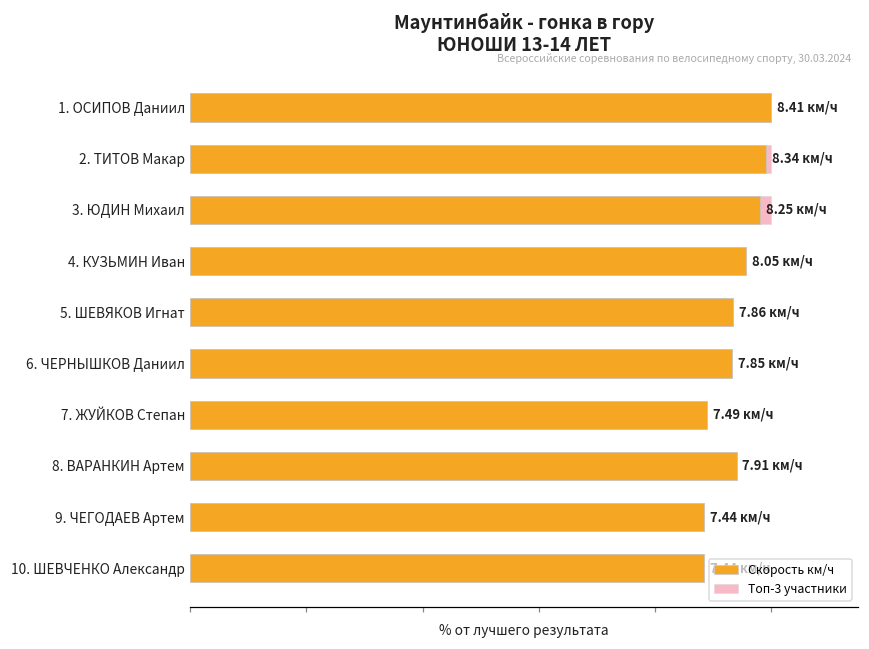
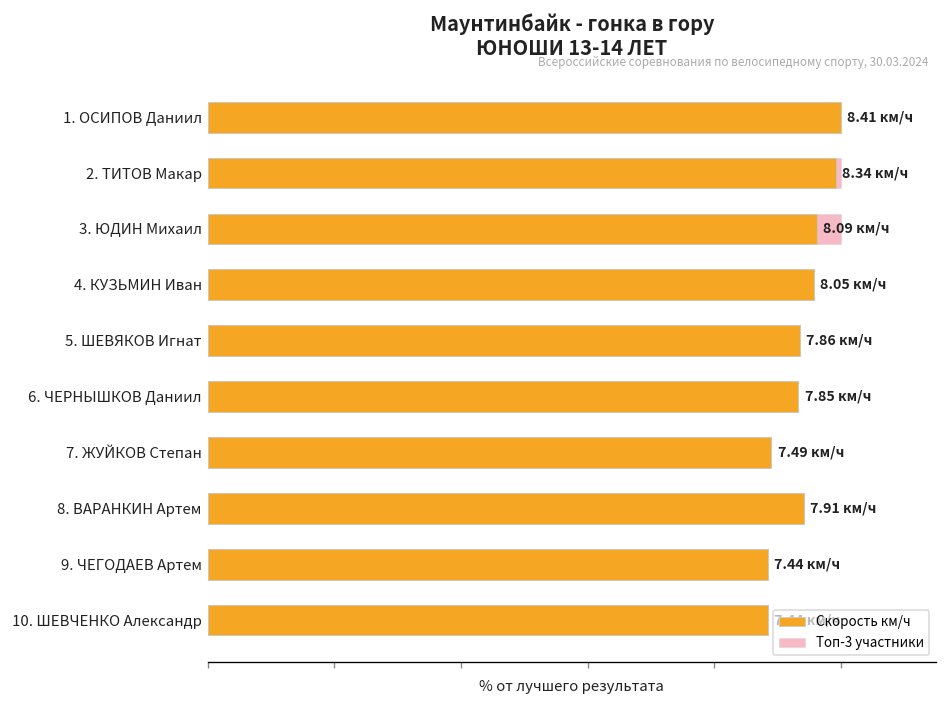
Скорость км/ч, 3. ЮДИН Михаил: 8.25 -> 8.09
